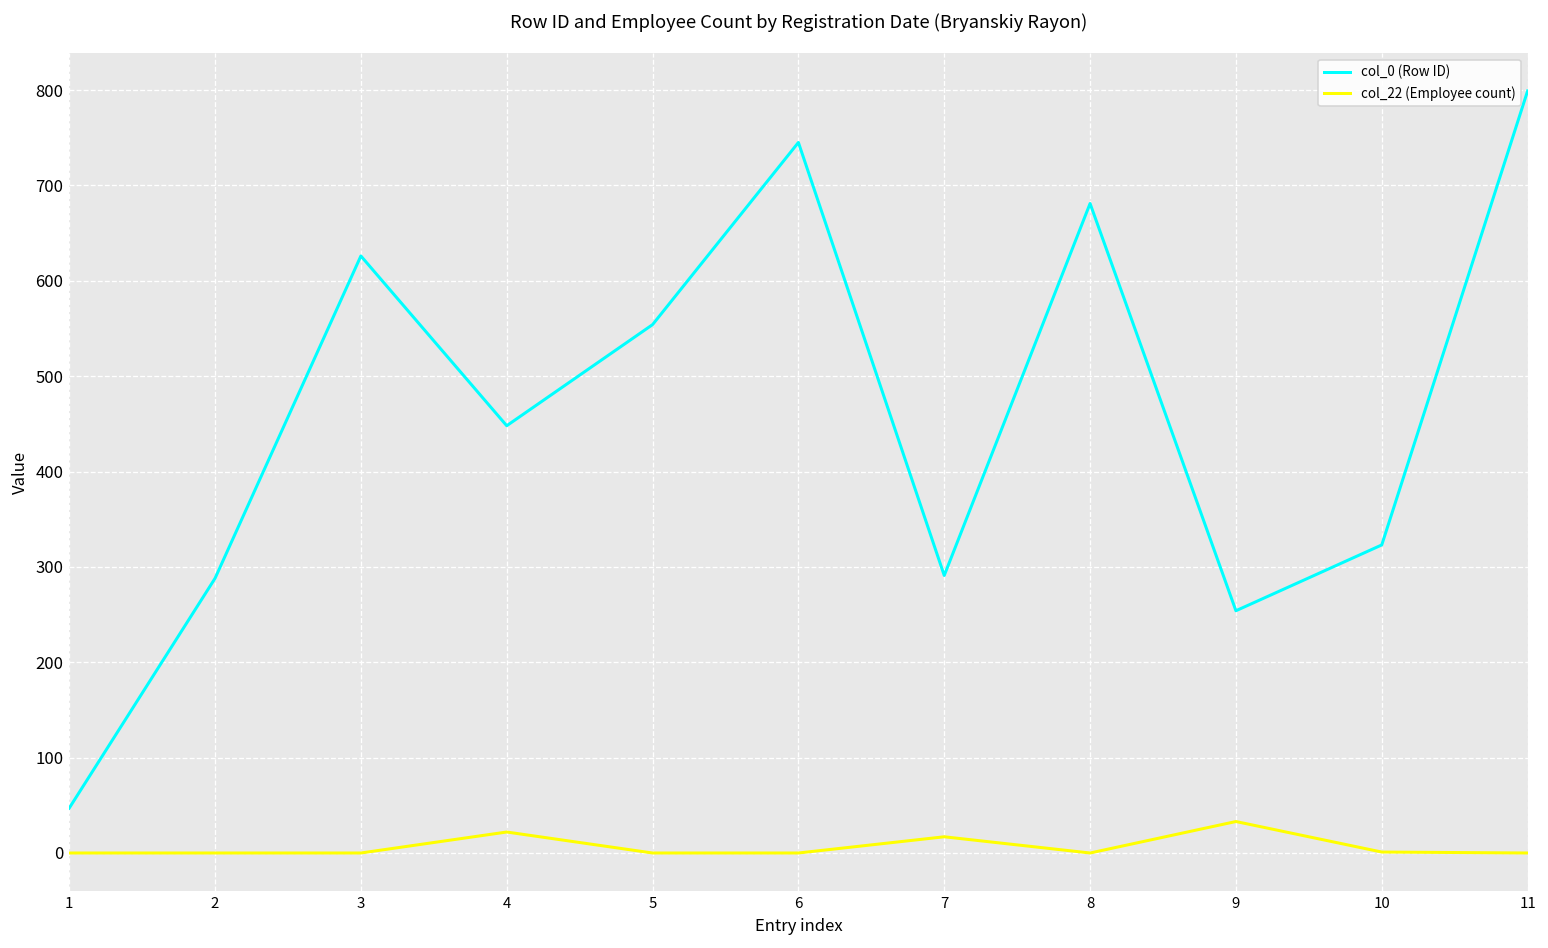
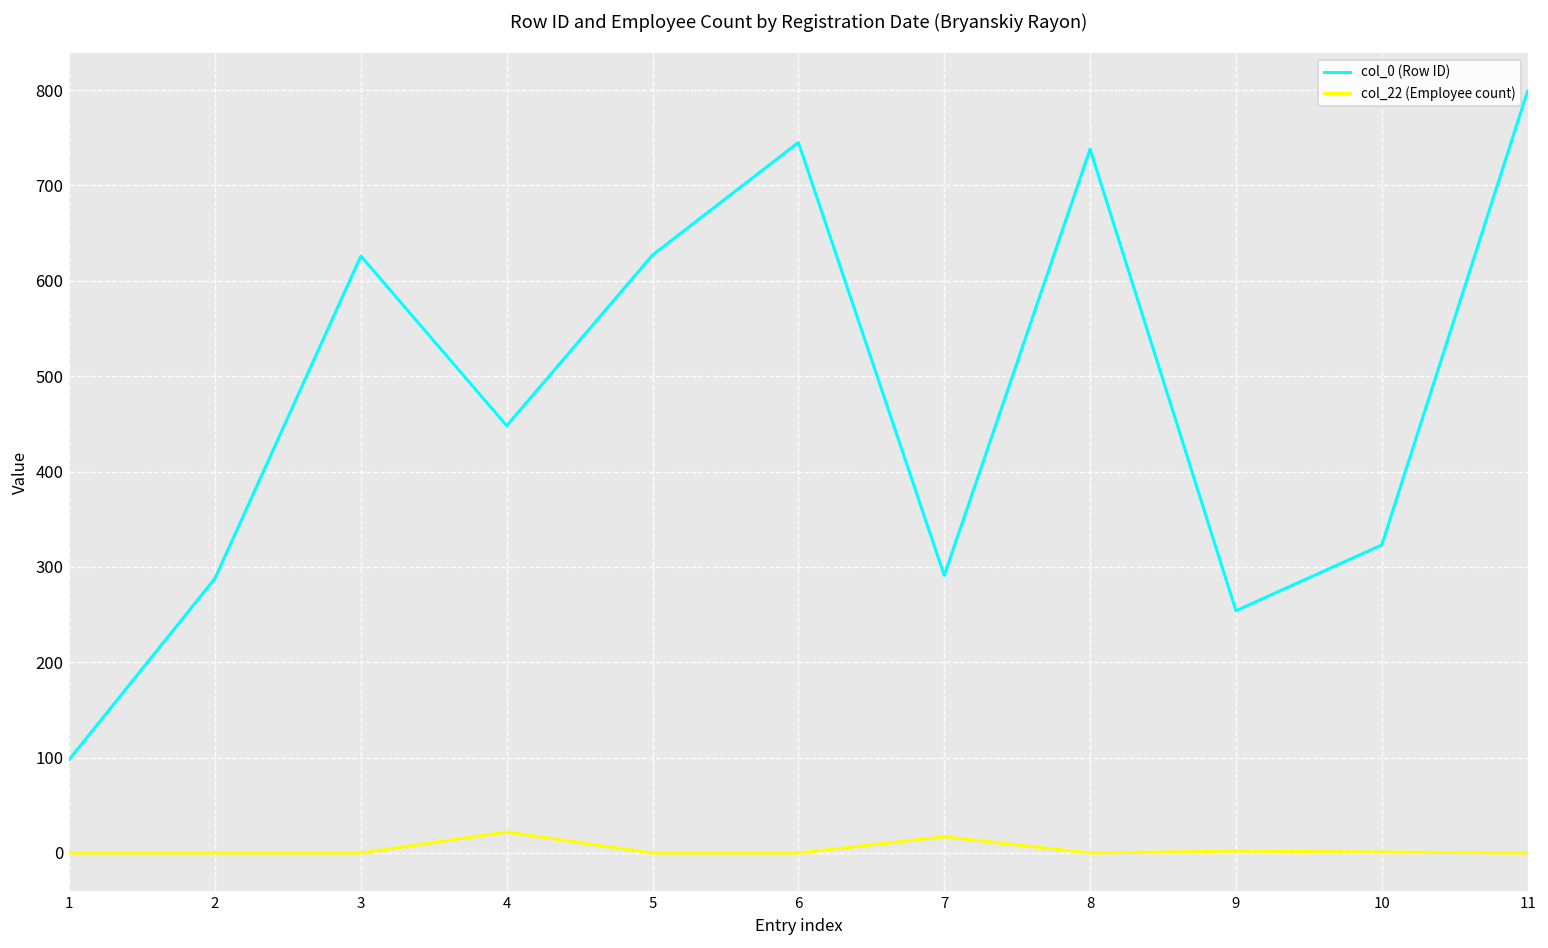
col_0 (Row ID), 1: 50 -> 100
col_0 (Row ID), 5: 550 -> 630
col_0 (Row ID), 8: 680 -> 740
col_22 (Employee count), 9: 30 -> 0
